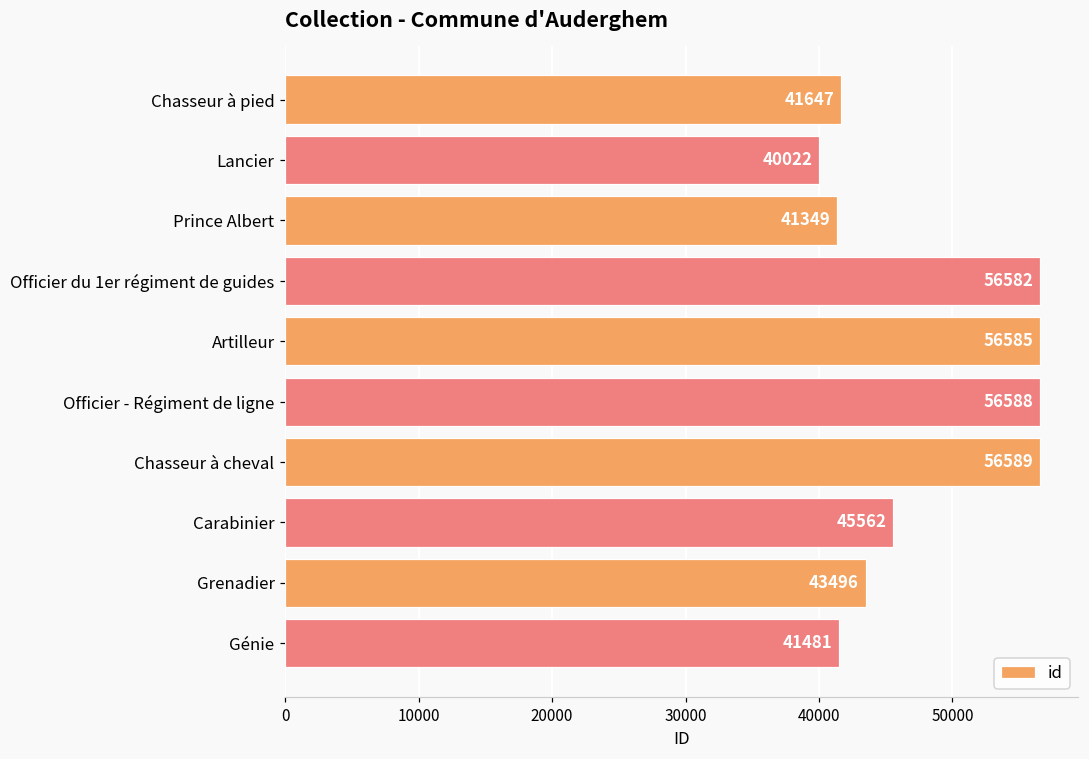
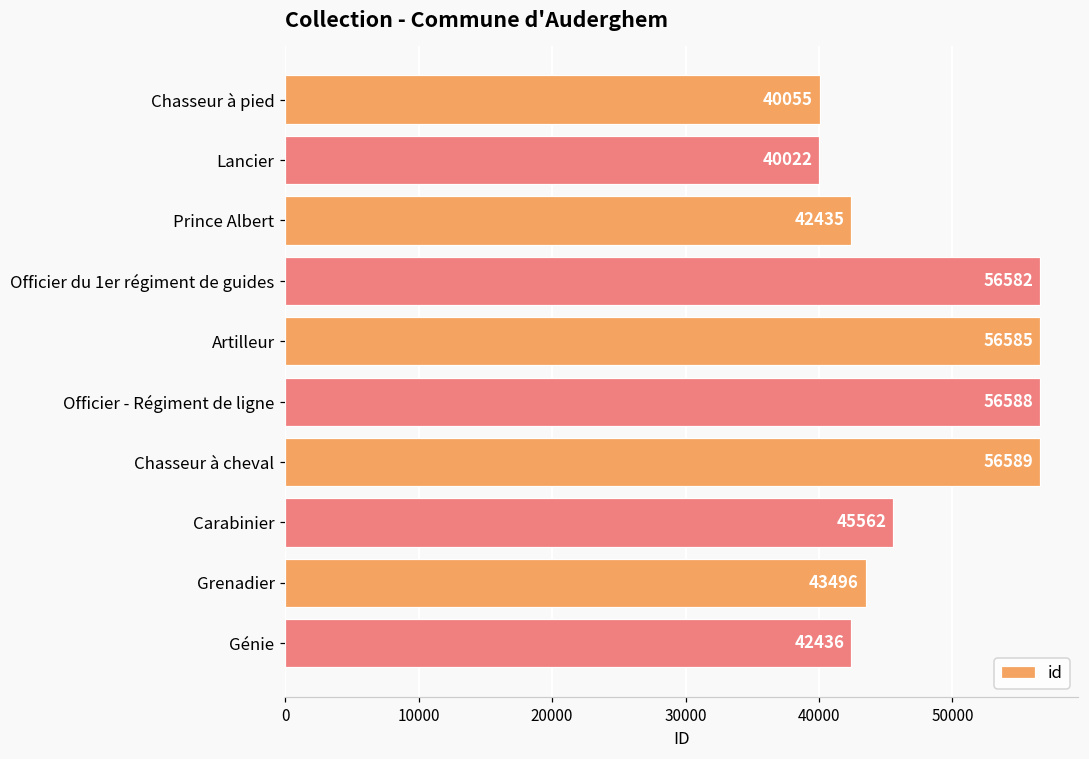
Chasseur à pied: 41647 -> 40055
Prince Albert: 41349 -> 42435
Génie: 41481 -> 42436
